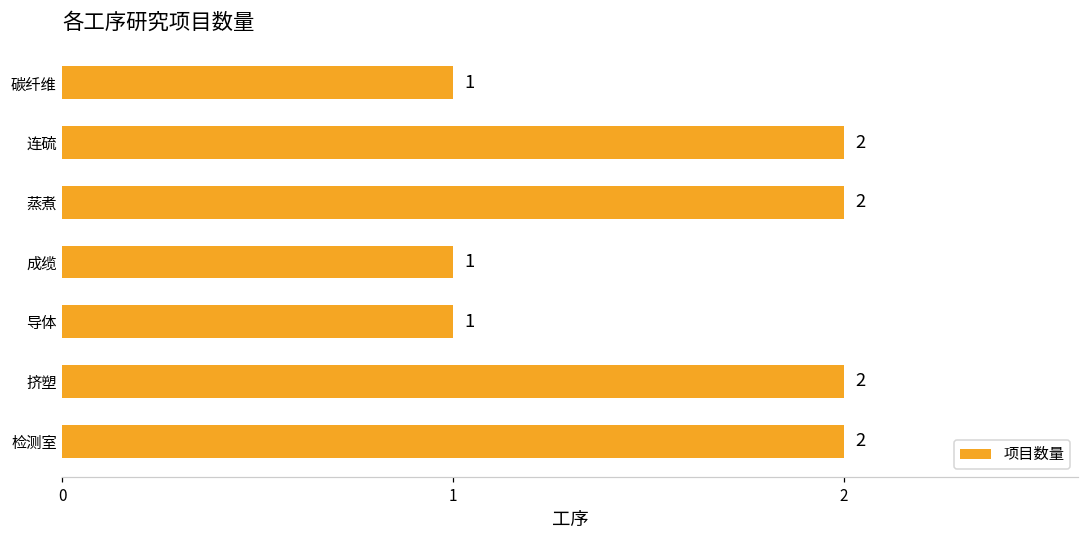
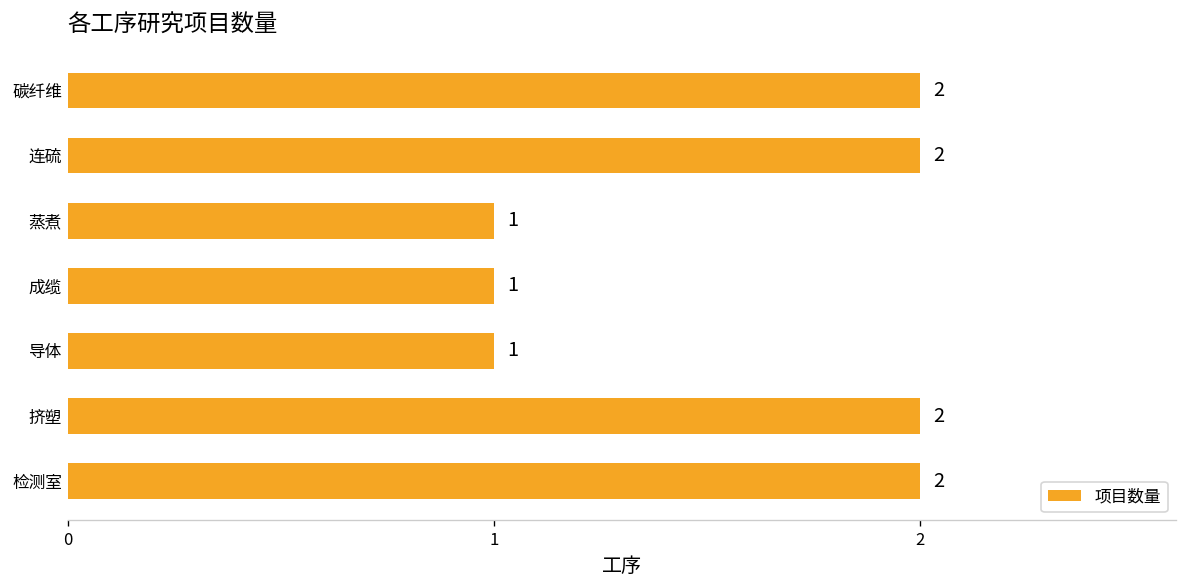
碳纤维: 1 -> 2
蒸煮: 2 -> 1
